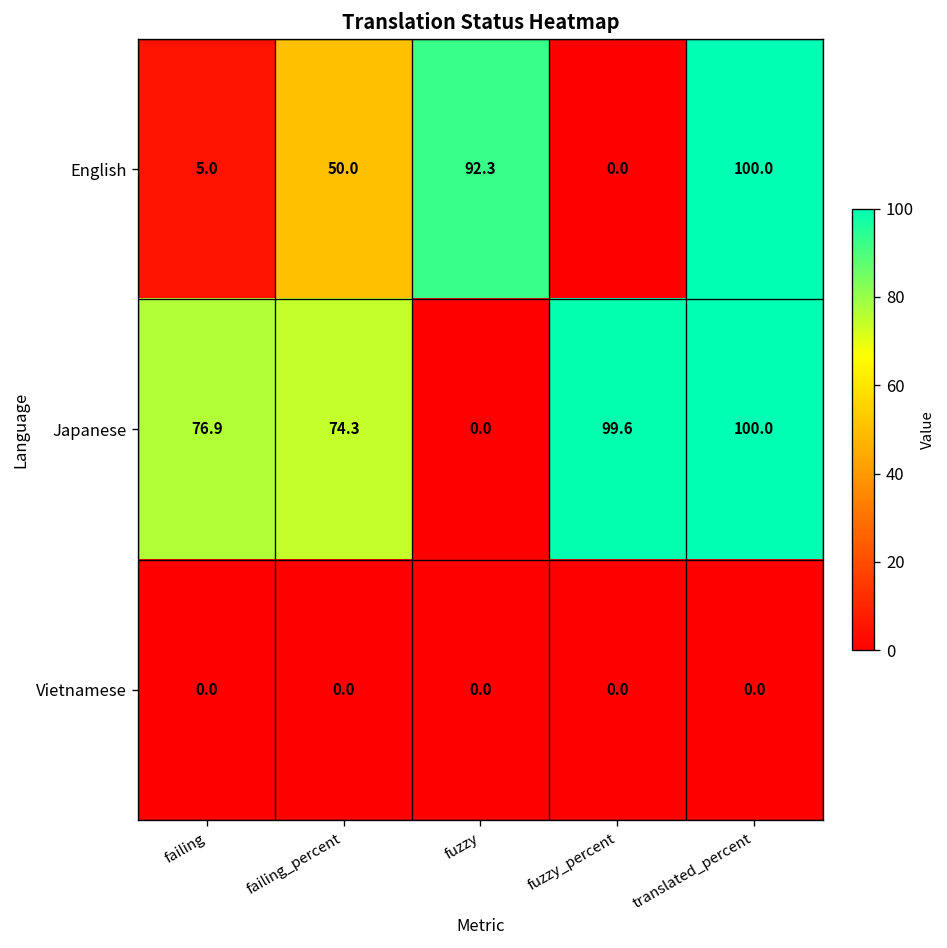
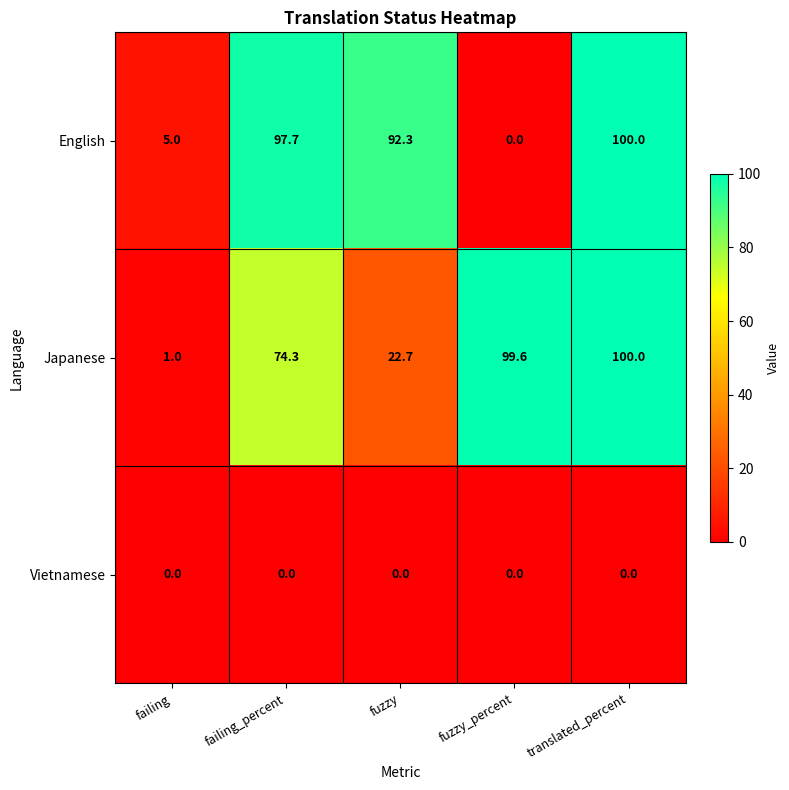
English, failing_percent: 50.0 -> 97.7
Japanese, failing: 76.9 -> 1.0
Japanese, fuzzy: 0.0 -> 22.7
